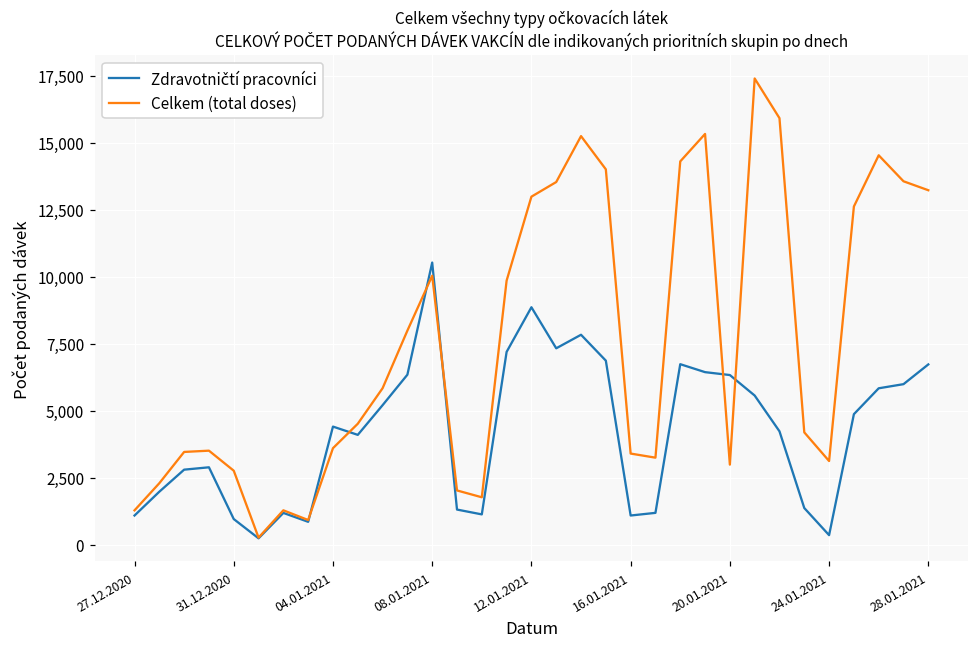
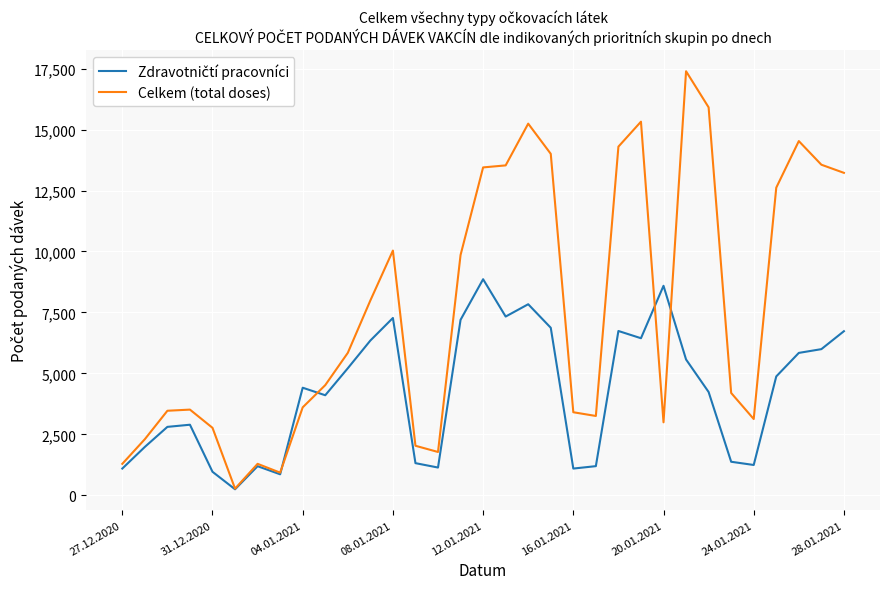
Zdravotničtí pracovníci, 08.01.2021: 10,500 -> 7,300
Celkem (total doses), 12.01.2021: 13,000 -> 13,400
Zdravotničtí pracovníci, 20.01.2021: 6,300 -> 8,600
Zdravotničtí pracovníci, 24.01.2021: 400 -> 1,200
